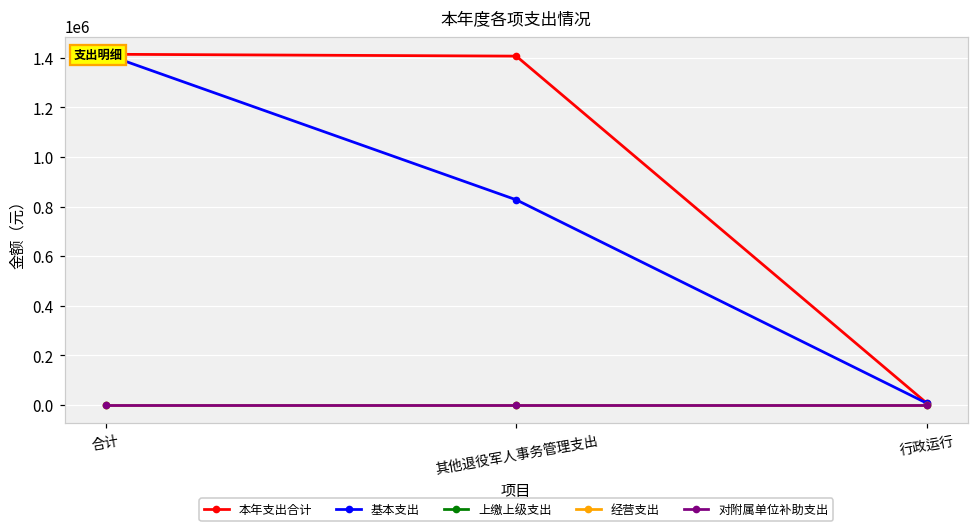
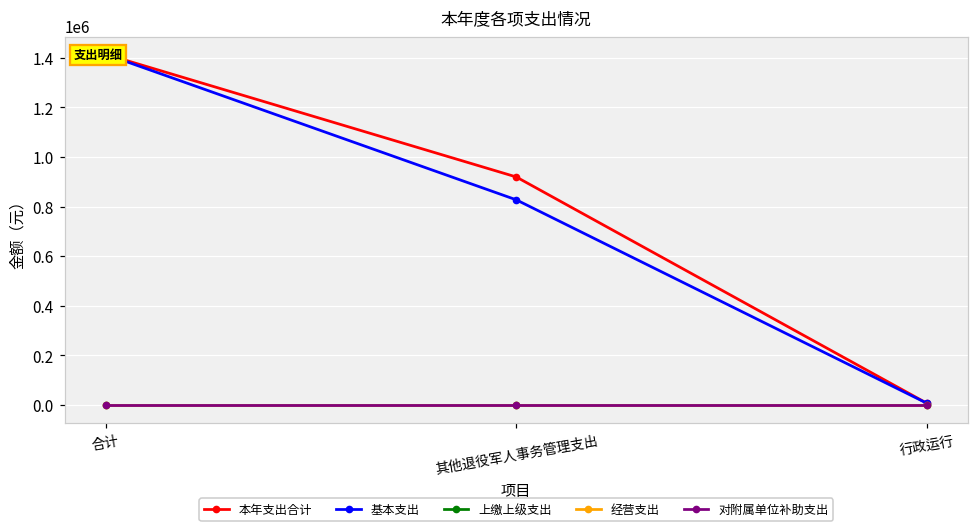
本年支出合计, 其他退役军人事务管理支出: 1410000 -> 920000
